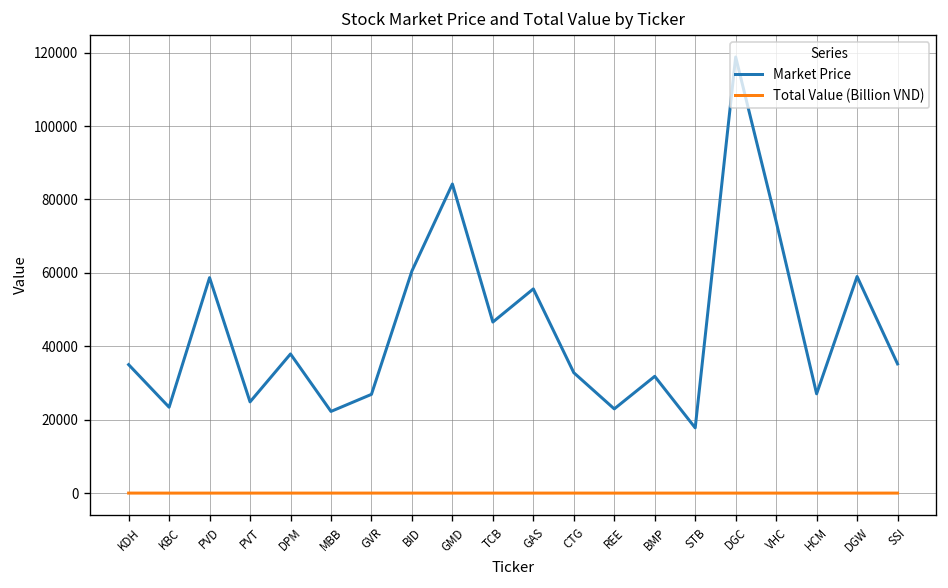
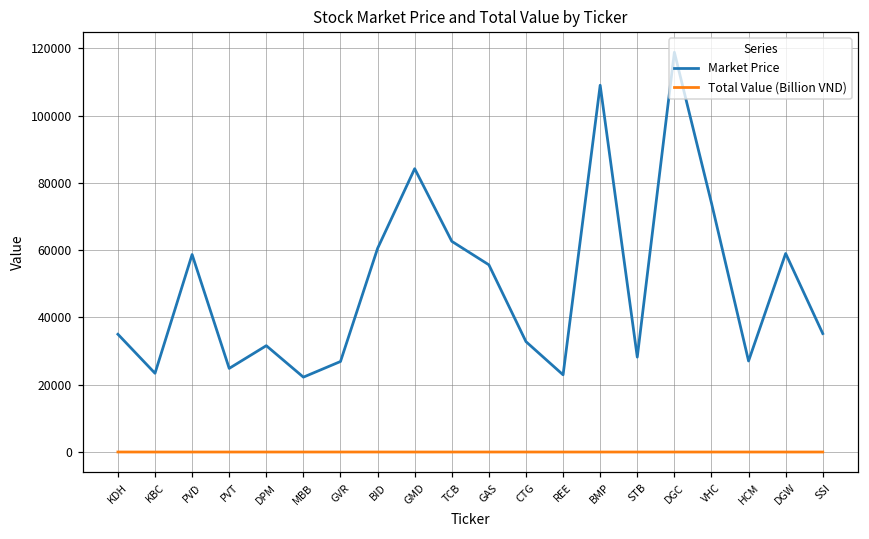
Market Price, DPM: 38000 -> 32000
Market Price, TCB: 47000 -> 63000
Market Price, BMP: 32000 -> 109000
Market Price, STB: 18000 -> 28000
